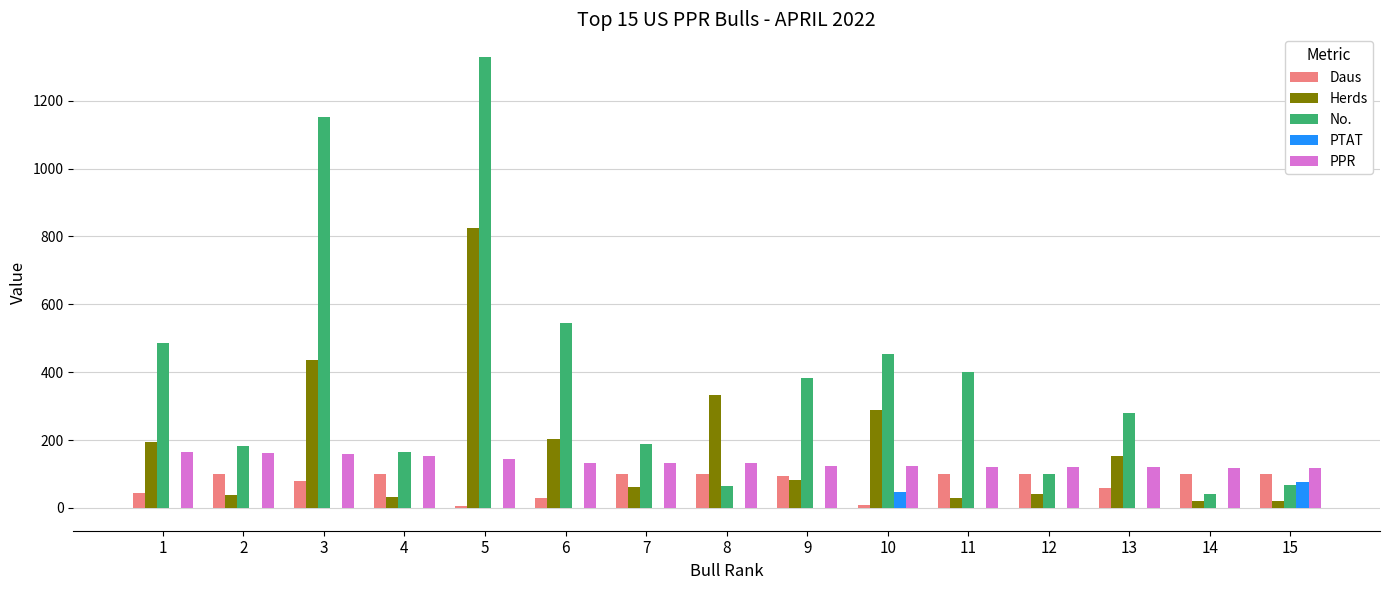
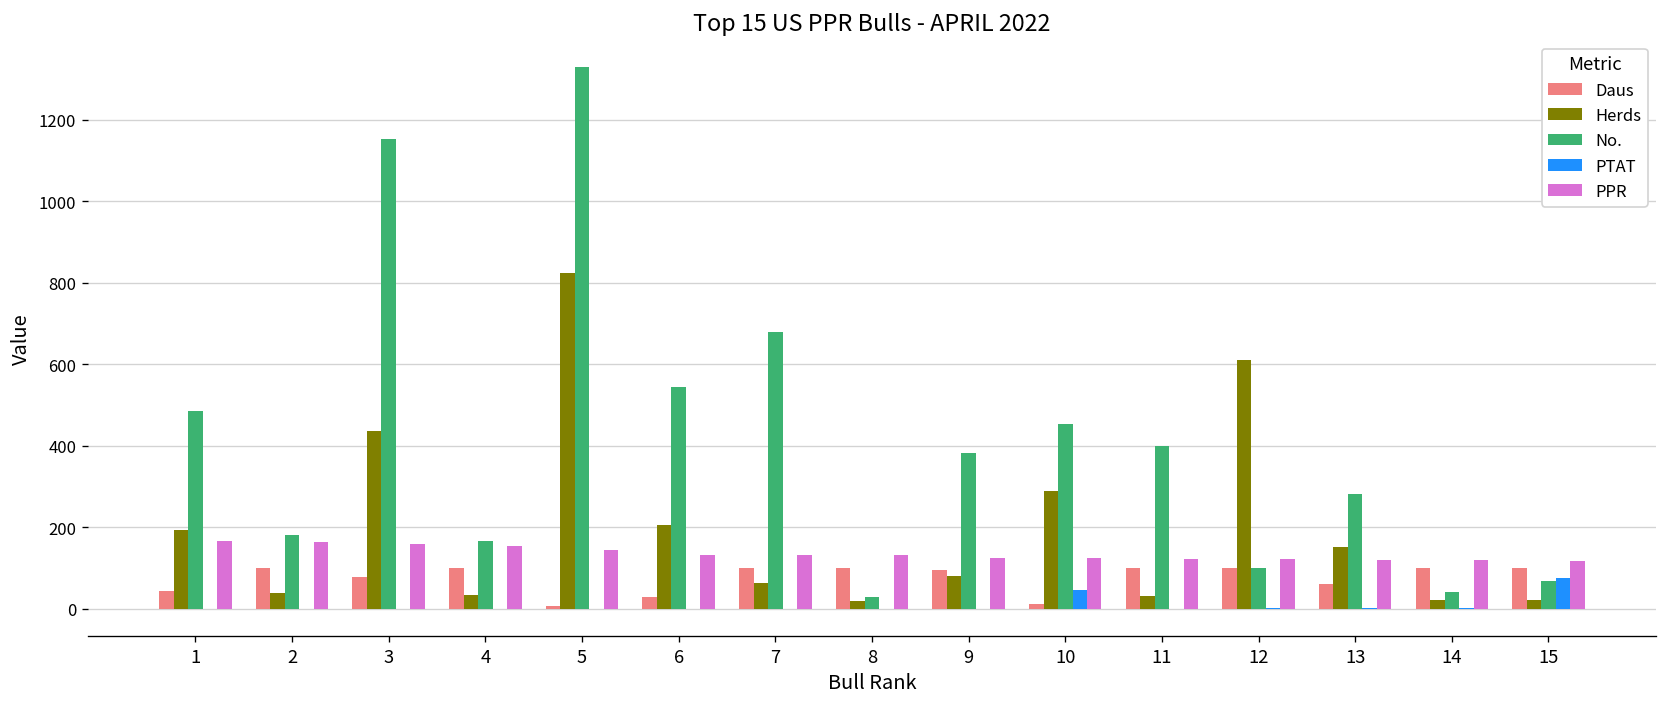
No., 7: 190 -> 680
Herds, 8: 330 -> 20
No., 8: 70 -> 30
Herds, 12: 40 -> 610
